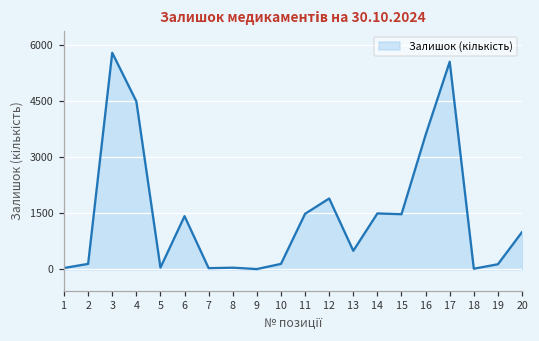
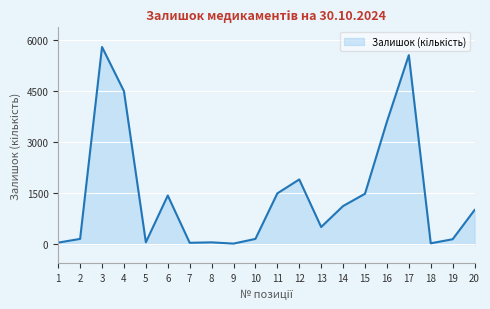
14: 1500 -> 1100
